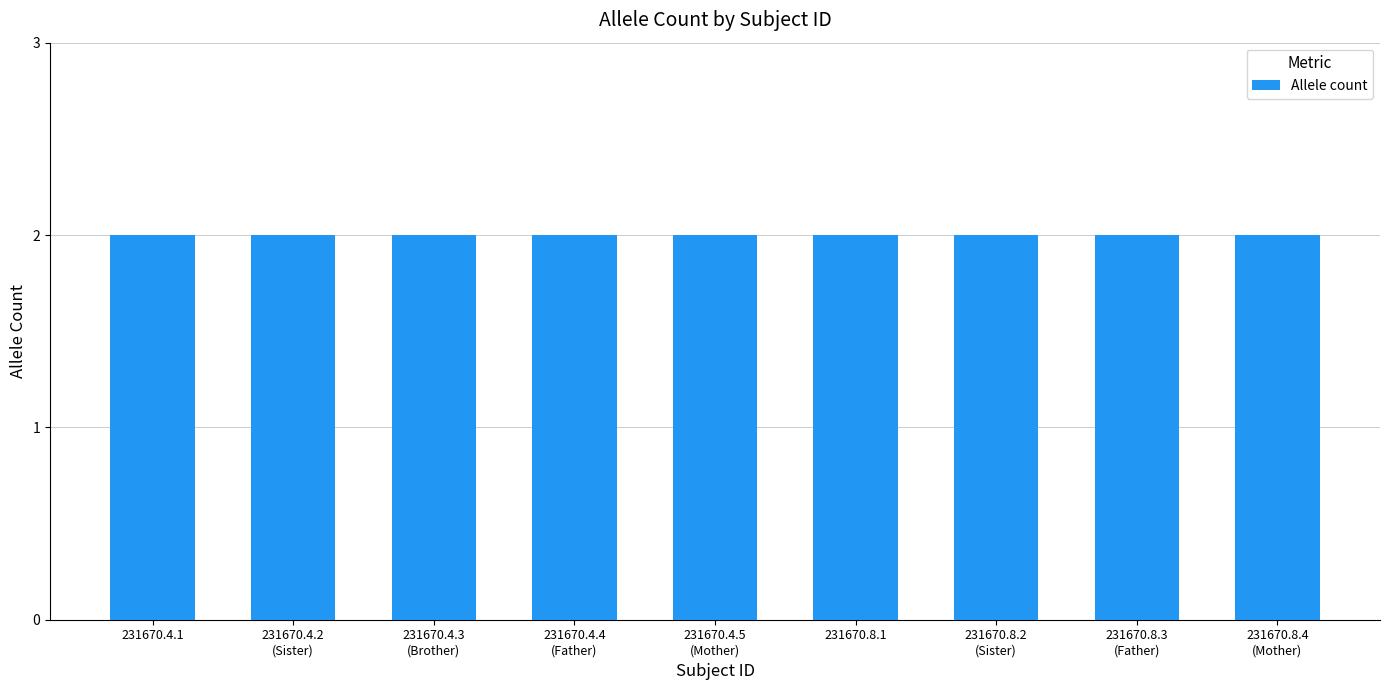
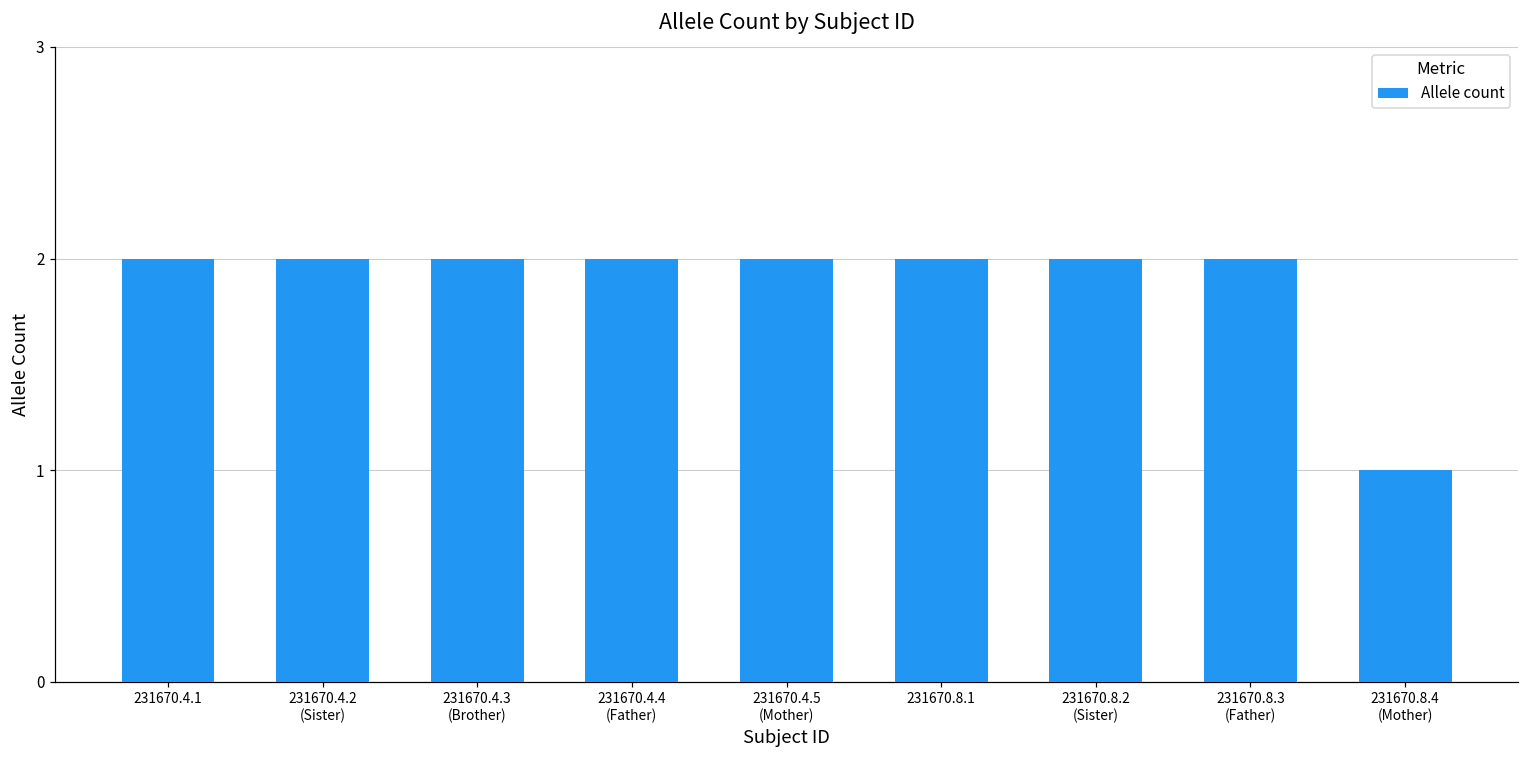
231670.8.4 (Mother): 2 -> 1
